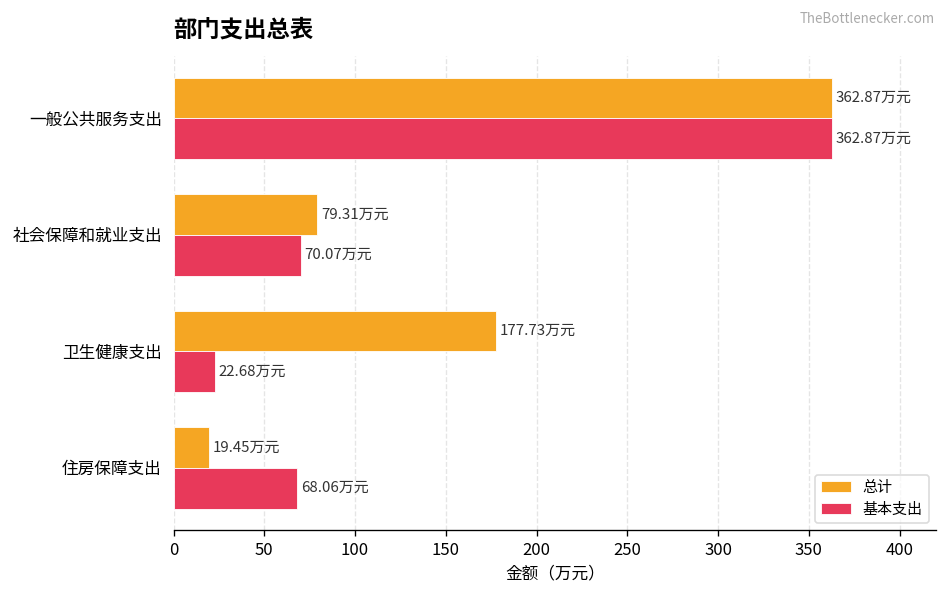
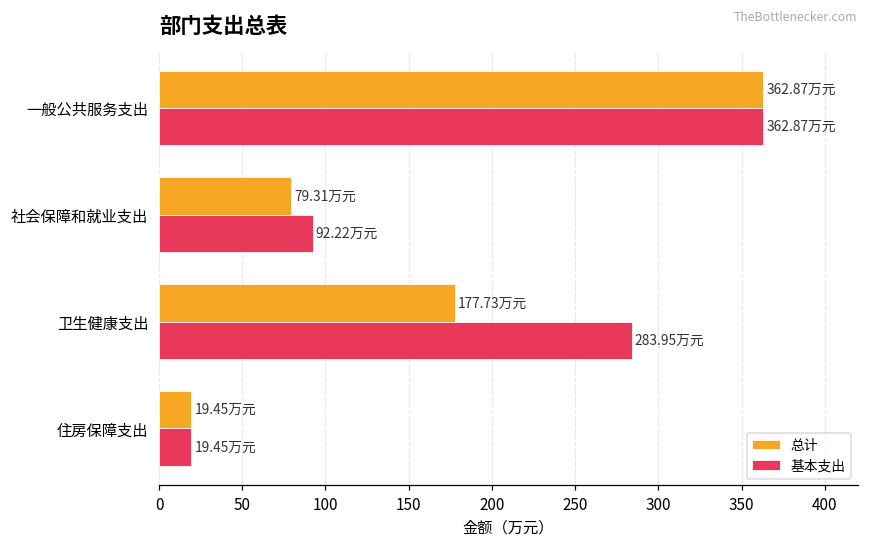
基本支出, 社会保障和就业支出: 70.07 -> 92.22
基本支出, 卫生健康支出: 22.68 -> 283.95
基本支出, 住房保障支出: 68.06 -> 19.45
